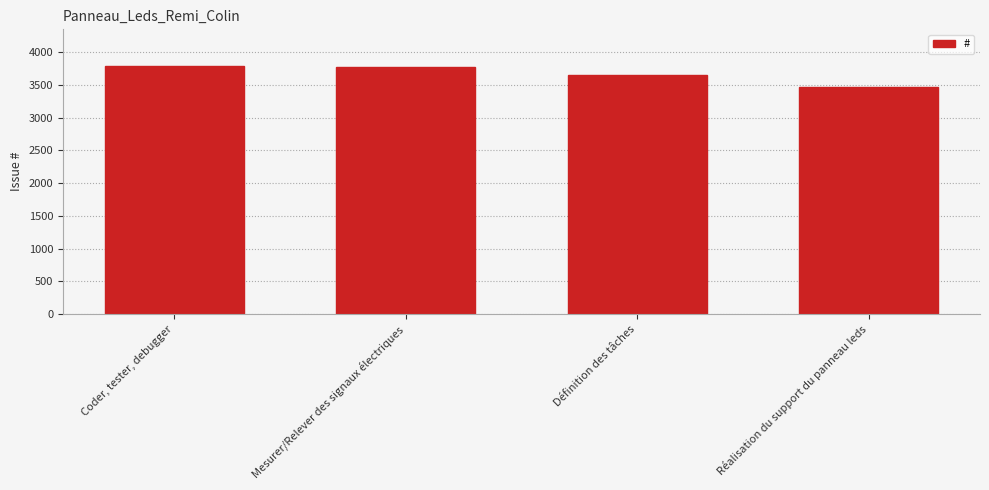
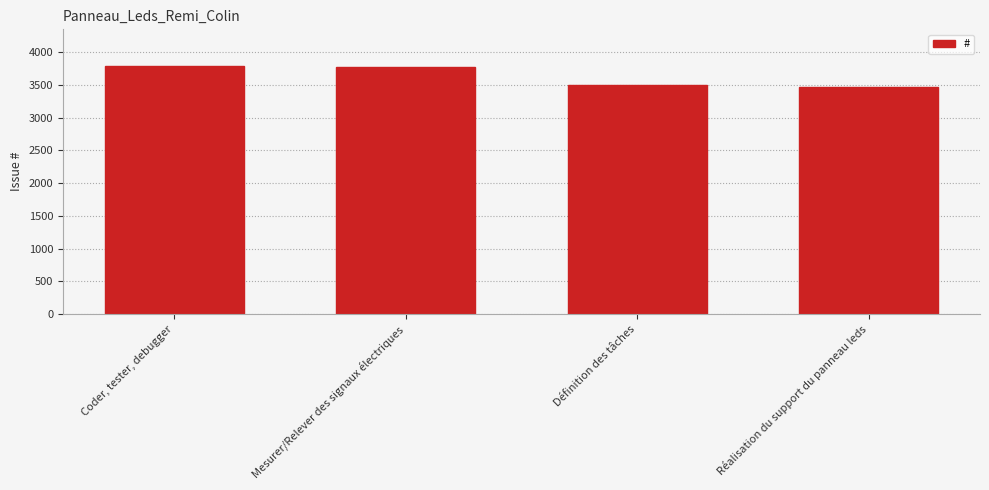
Définition des tâches: 3600 -> 3500
